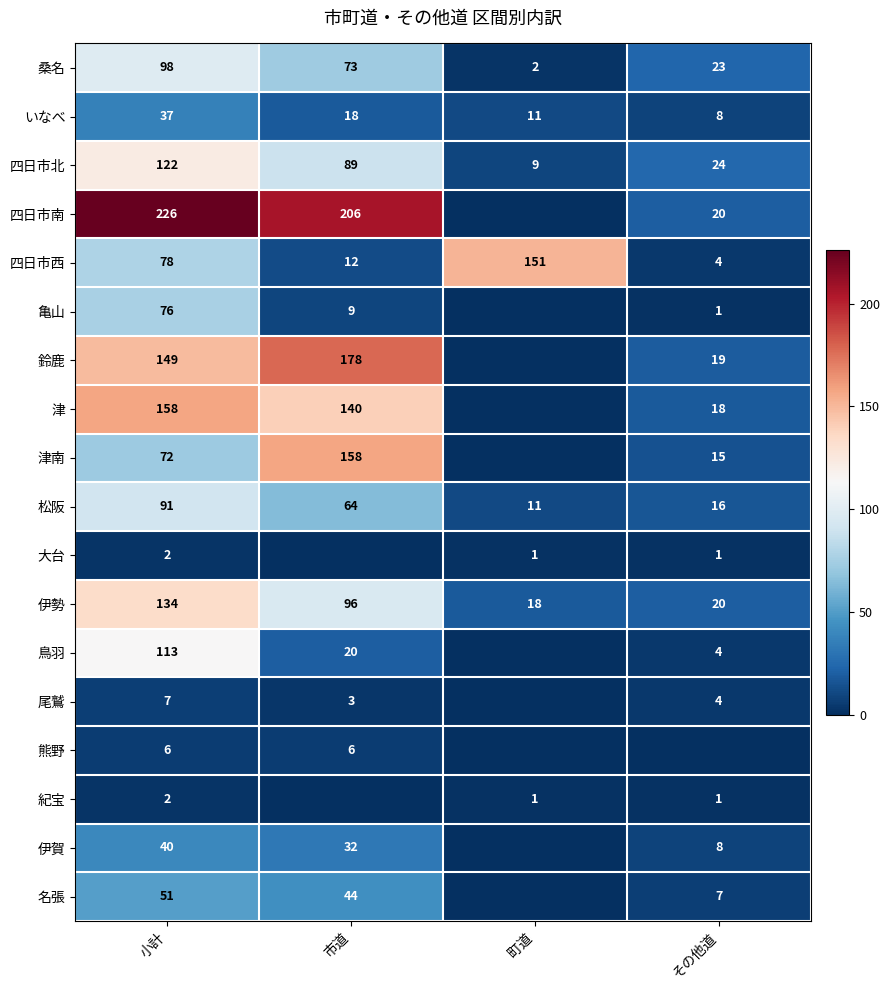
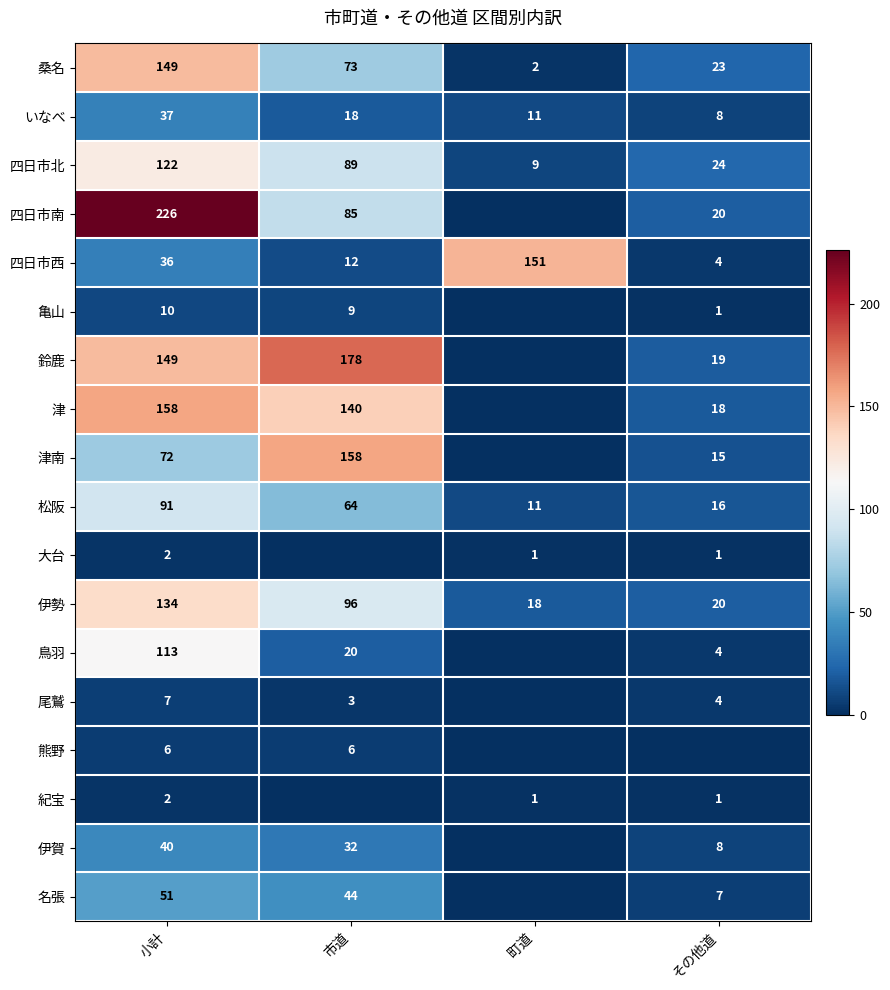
桑名, 小計: 98 -> 149
四日市南, 市道: 206 -> 85
四日市西, 小計: 78 -> 36
亀山, 小計: 76 -> 10
